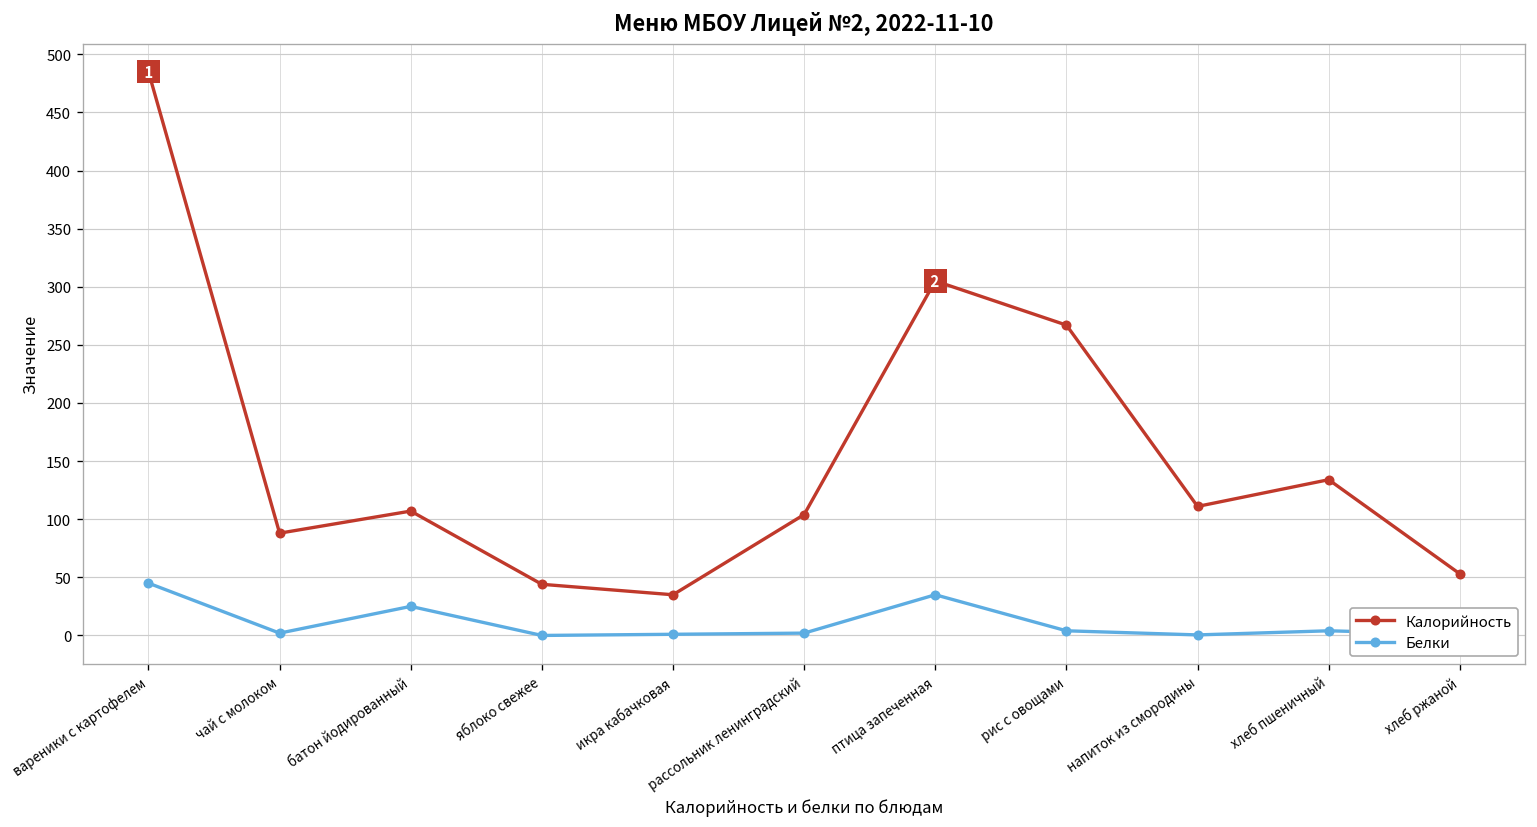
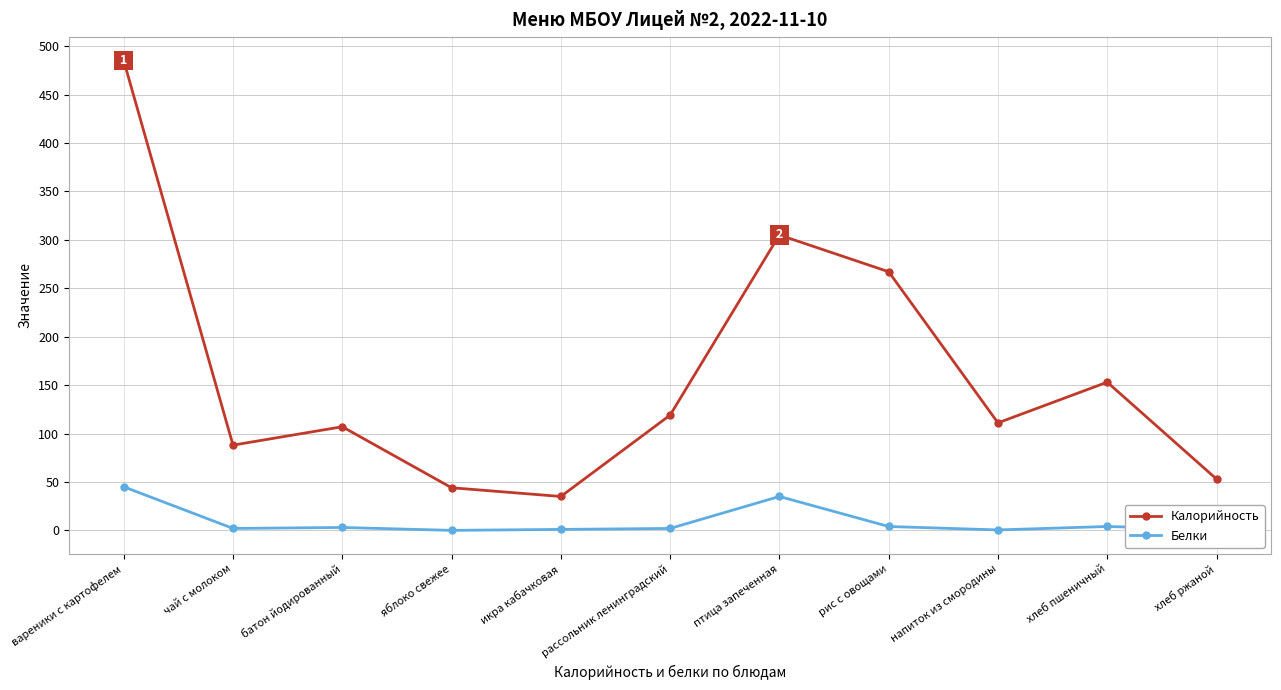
Белки, батон йодированный: 30 -> 0
Калорийность, рассольник ленинградский: 100 -> 120
Калорийность, хлеб пшеничный: 130 -> 150
